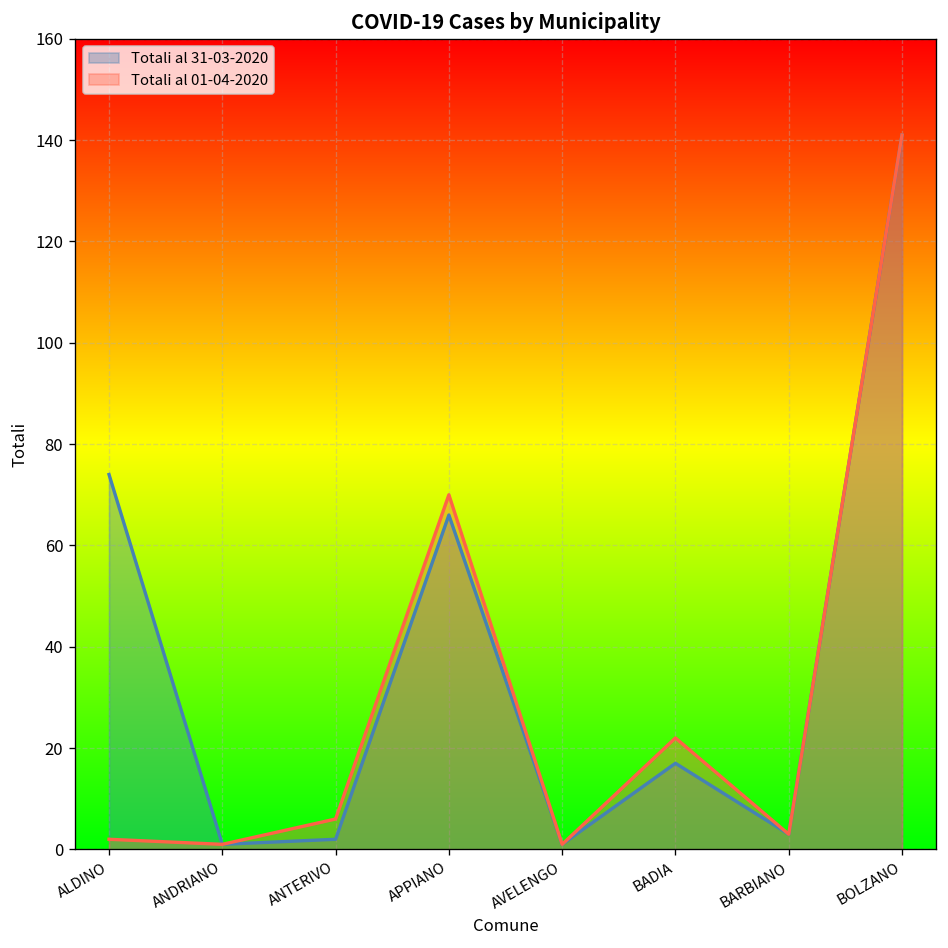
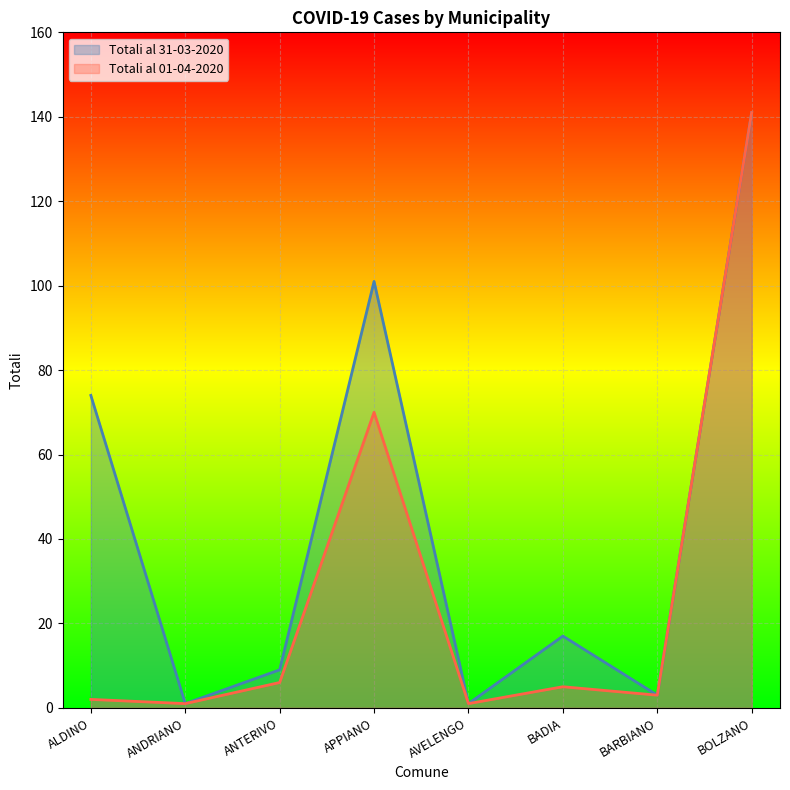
Totali al 31-03-2020, ANTERIVO: 2 -> 9
Totali al 31-03-2020, APPIANO: 66 -> 101
Totali al 01-04-2020, BADIA: 22 -> 5
